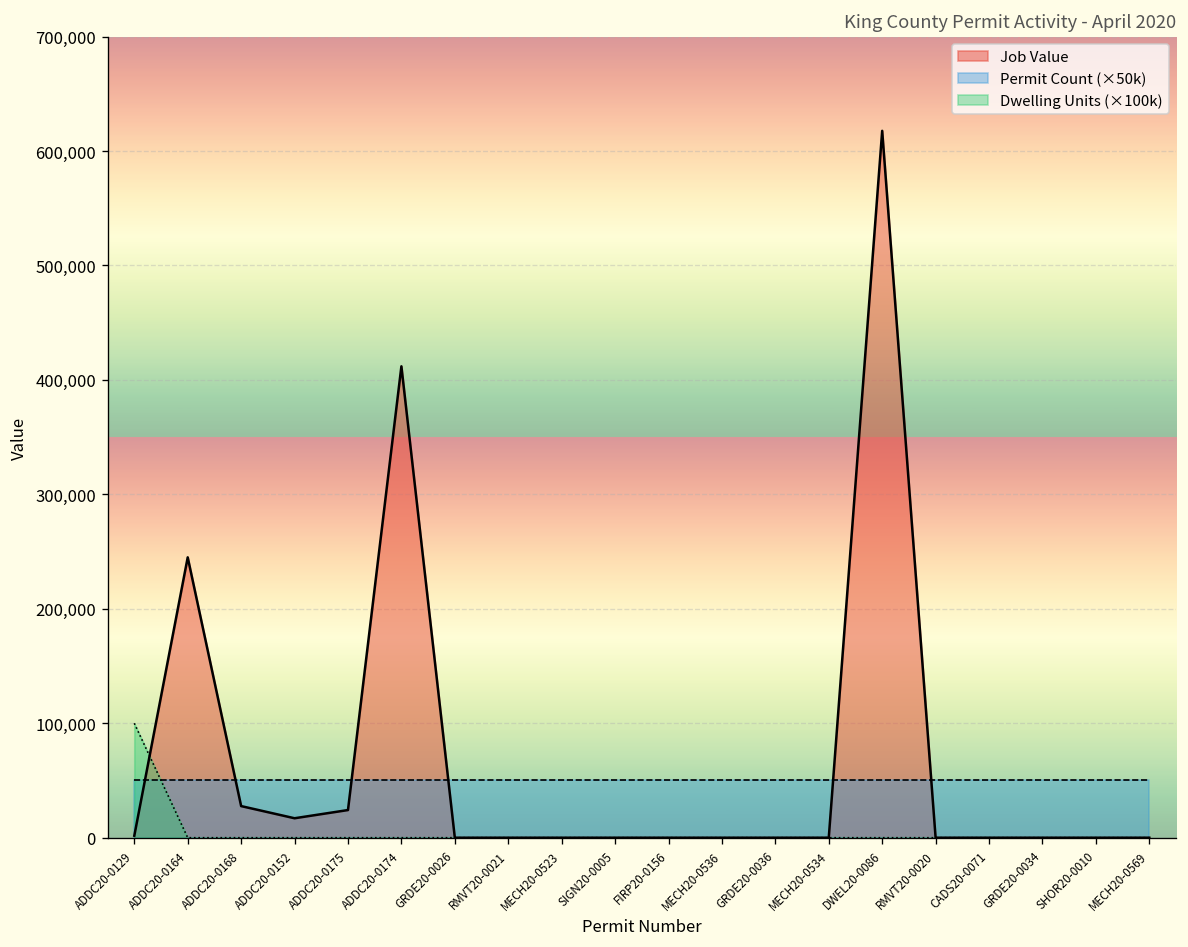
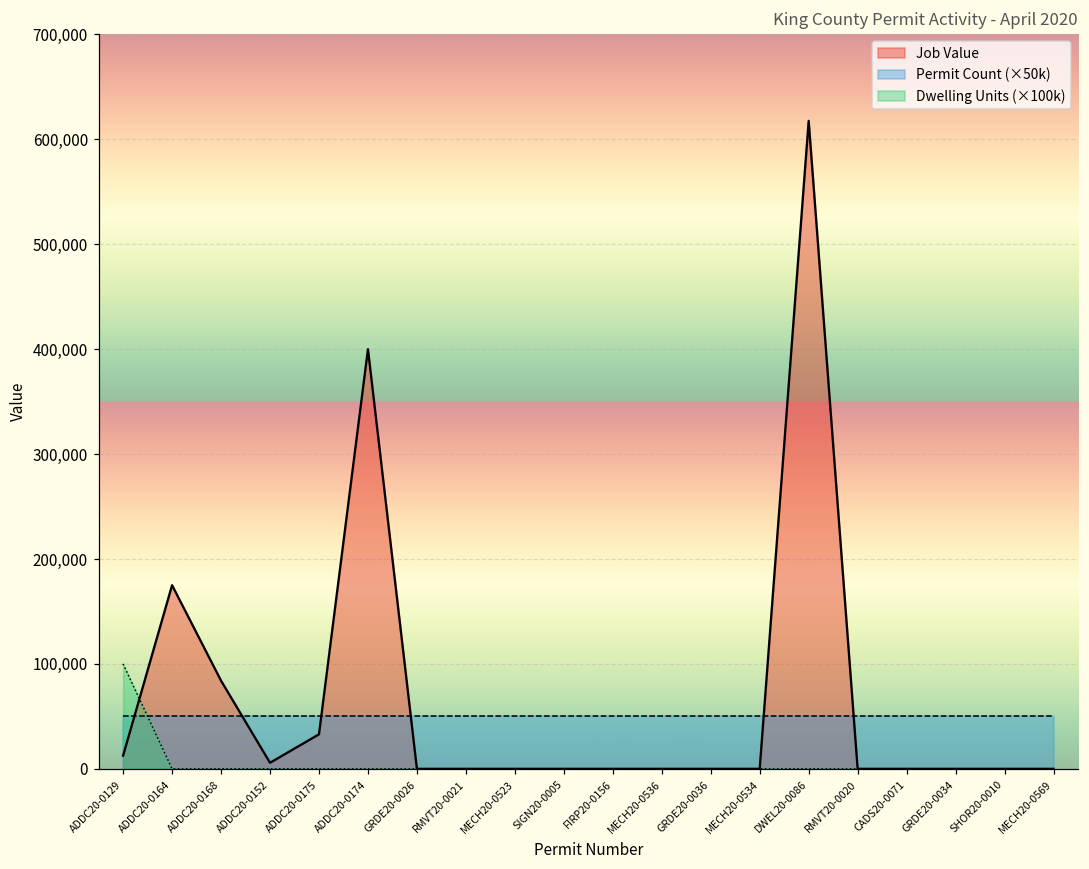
Job Value, ADDC20-0129: 0 -> 10,000
Job Value, ADDC20-0164: 240,000 -> 180,000
Job Value, ADDC20-0168: 30,000 -> 80,000
Job Value, ADDC20-0152: 20,000 -> 10,000
Job Value, ADDC20-0175: 20,000 -> 30,000
Job Value, ADDC20-0174: 410,000 -> 400,000
